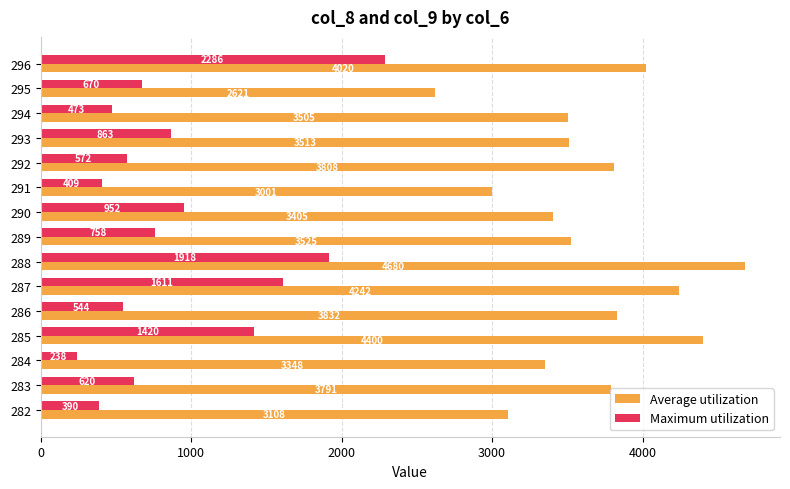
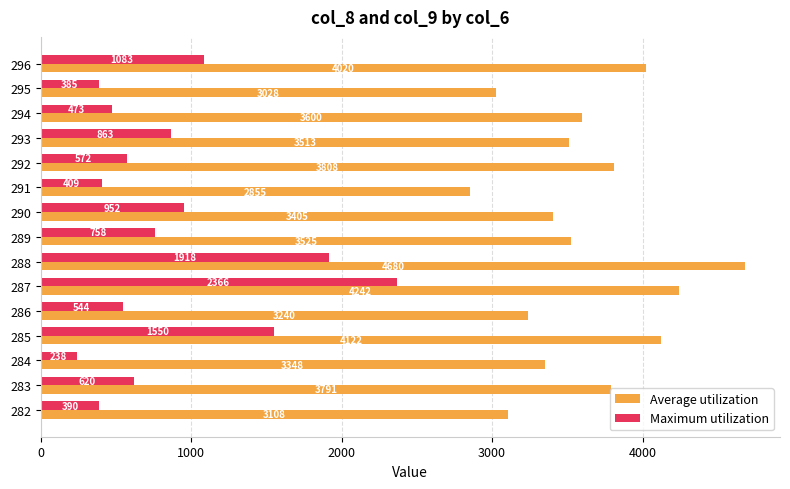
Maximum utilization, 296: 2286 -> 1083
Maximum utilization, 295: 670 -> 385
Average utilization, 295: 2621 -> 3028
Average utilization, 294: 3505 -> 3600
Average utilization, 291: 3001 -> 2855
Maximum utilization, 287: 1611 -> 2366
Average utilization, 286: 3832 -> 3240
Maximum utilization, 285: 1420 -> 1550
Average utilization, 285: 4400 -> 4122
